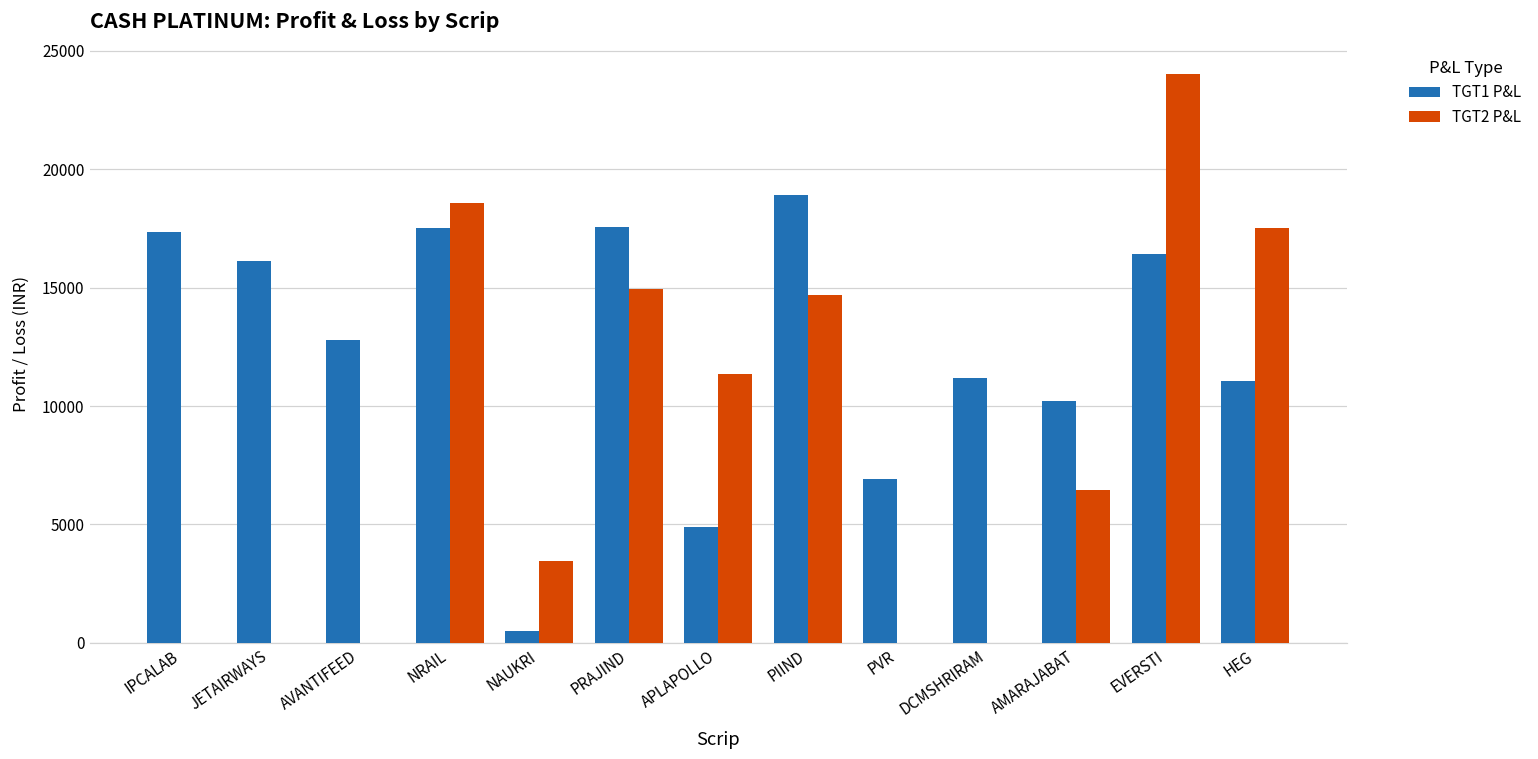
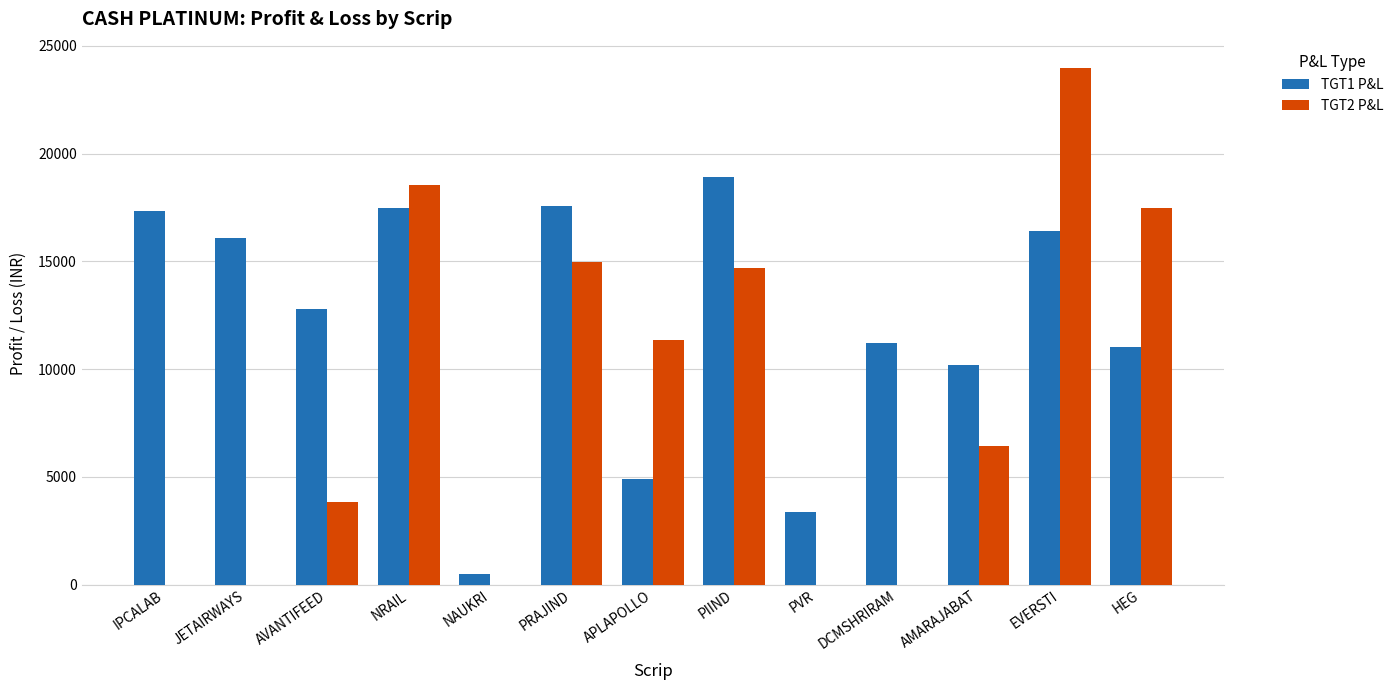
TGT2 P&L, AVANTIFEED: 0 -> 3800
TGT2 P&L, NAUKRI: 3500 -> 0
TGT1 P&L, PVR: 6900 -> 3400
